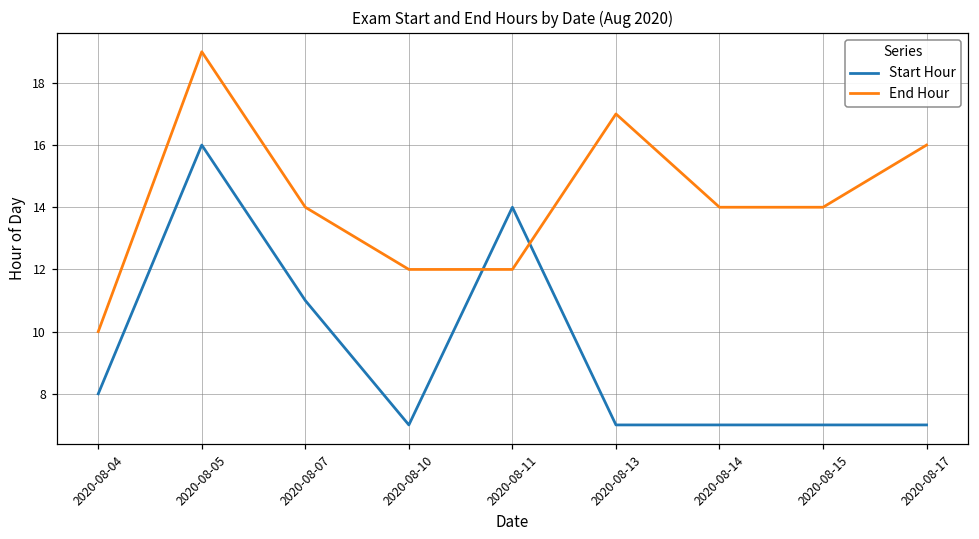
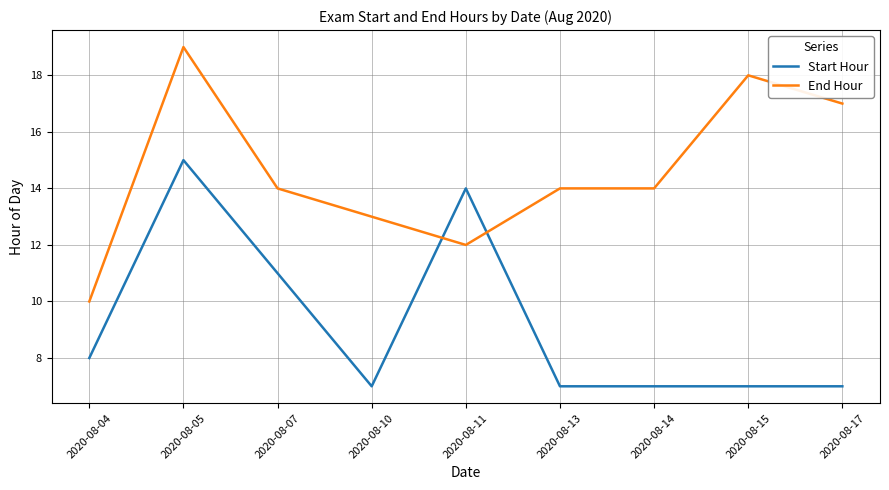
Start Hour, 2020-08-05: 16 -> 15
End Hour, 2020-08-10: 12 -> 13
End Hour, 2020-08-13: 17 -> 14
End Hour, 2020-08-15: 14 -> 18
End Hour, 2020-08-17: 16 -> 17
